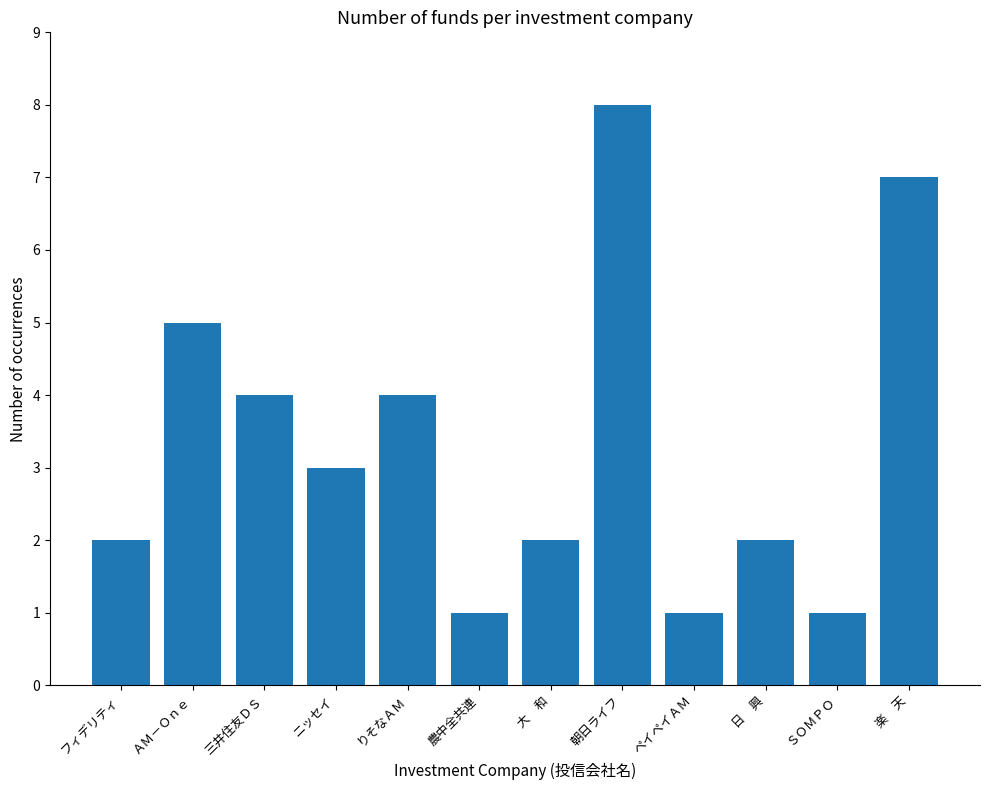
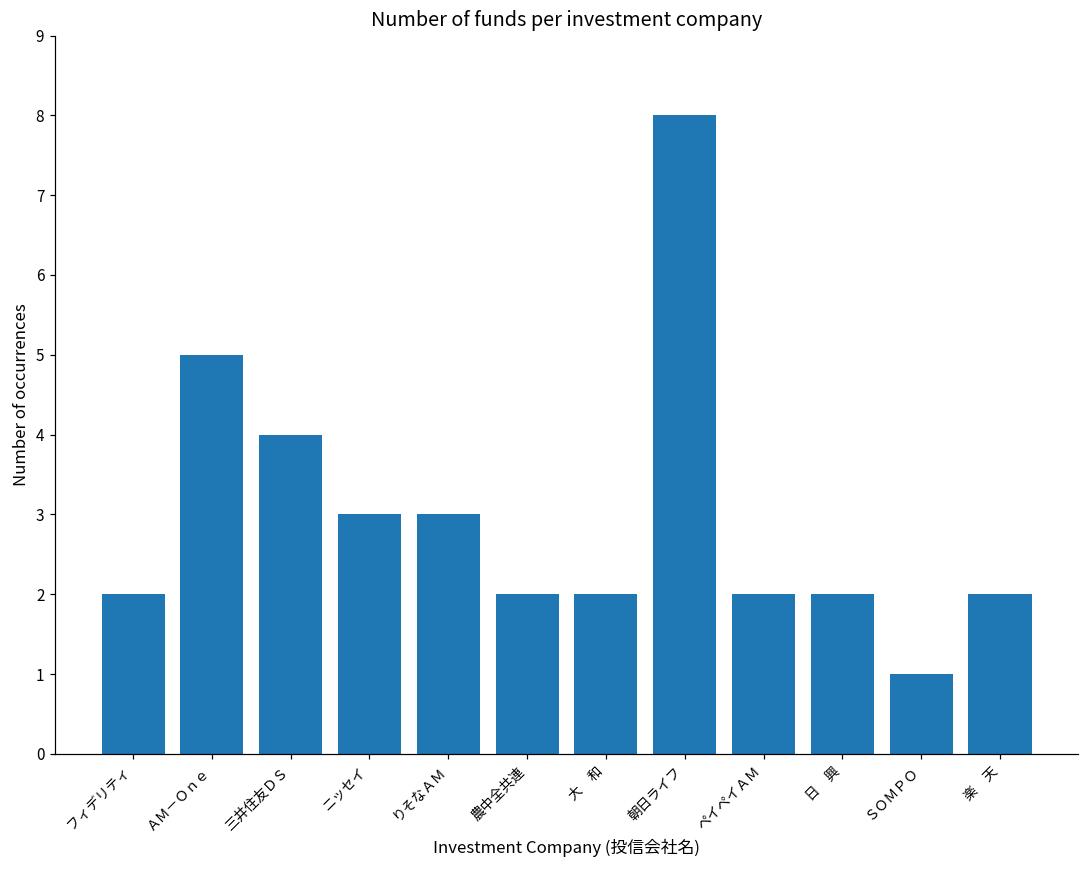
りそなＡＭ: 4 -> 3
農中全共連: 1 -> 2
ペイペイＡＭ: 1 -> 2
楽 天: 7 -> 2
